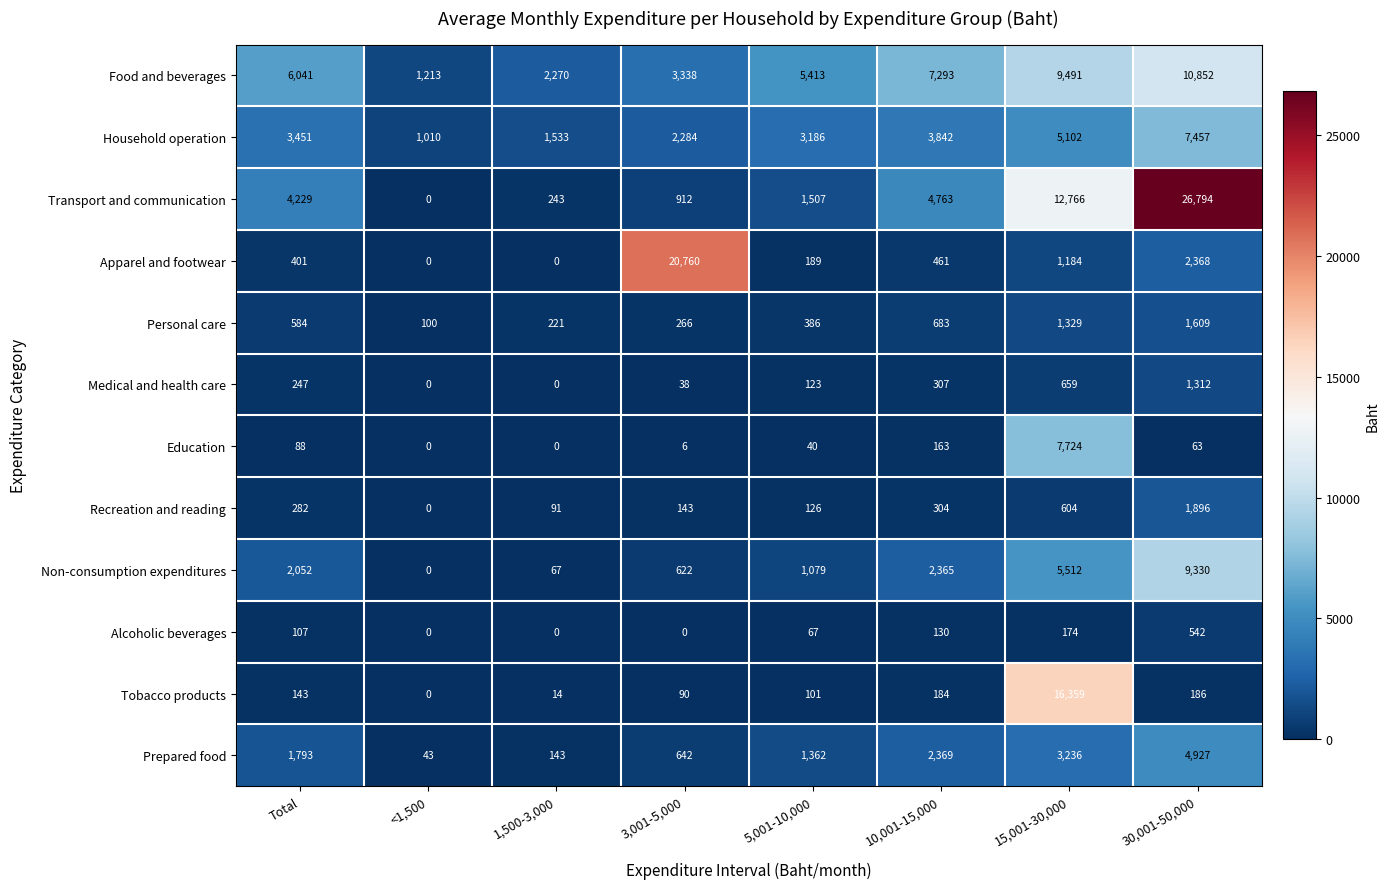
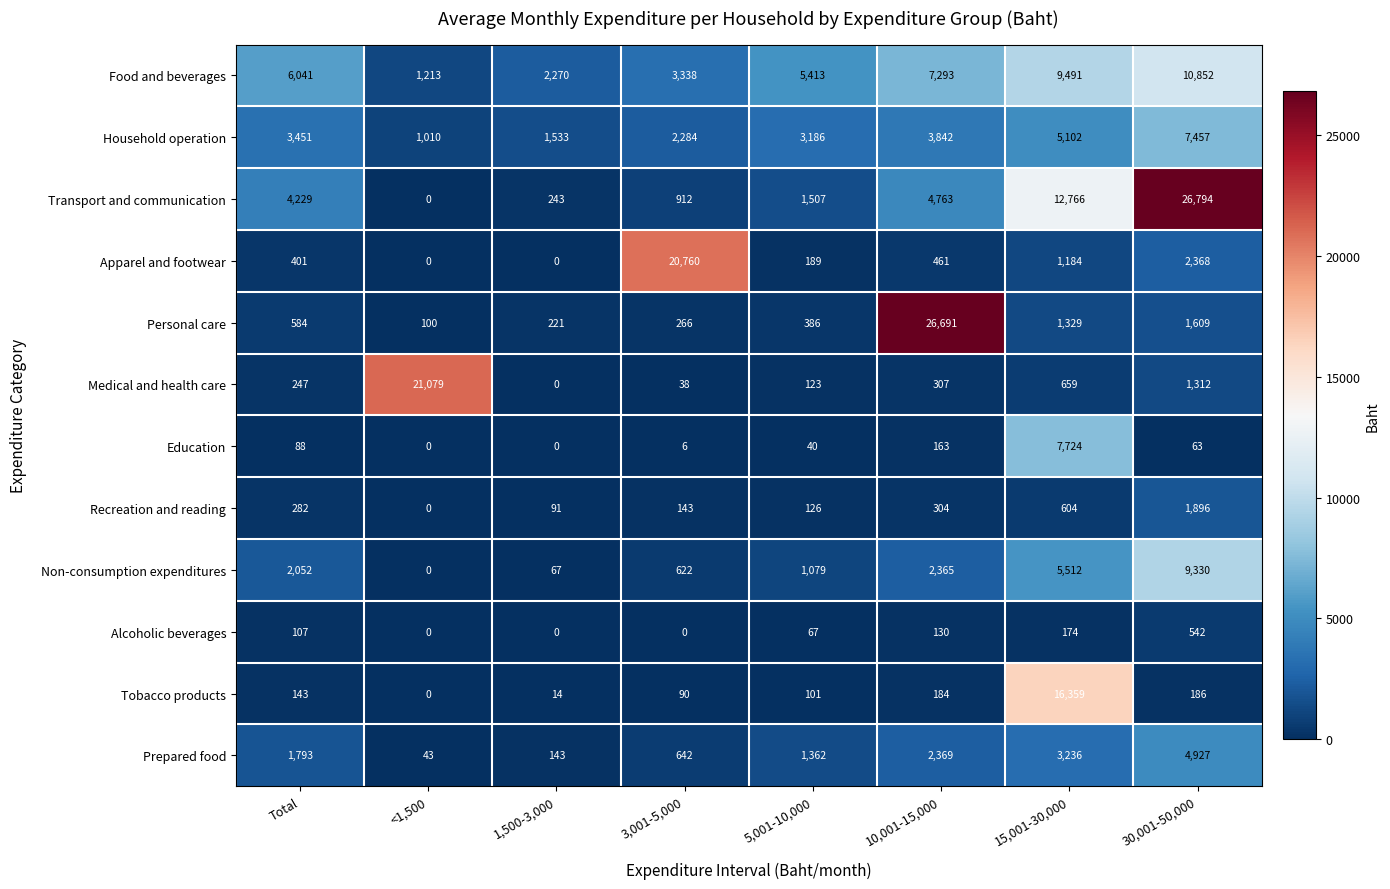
Personal care, 10,001-15,000: 683 -> 26,691
Medical and health care, <1,500: 0 -> 21,079
